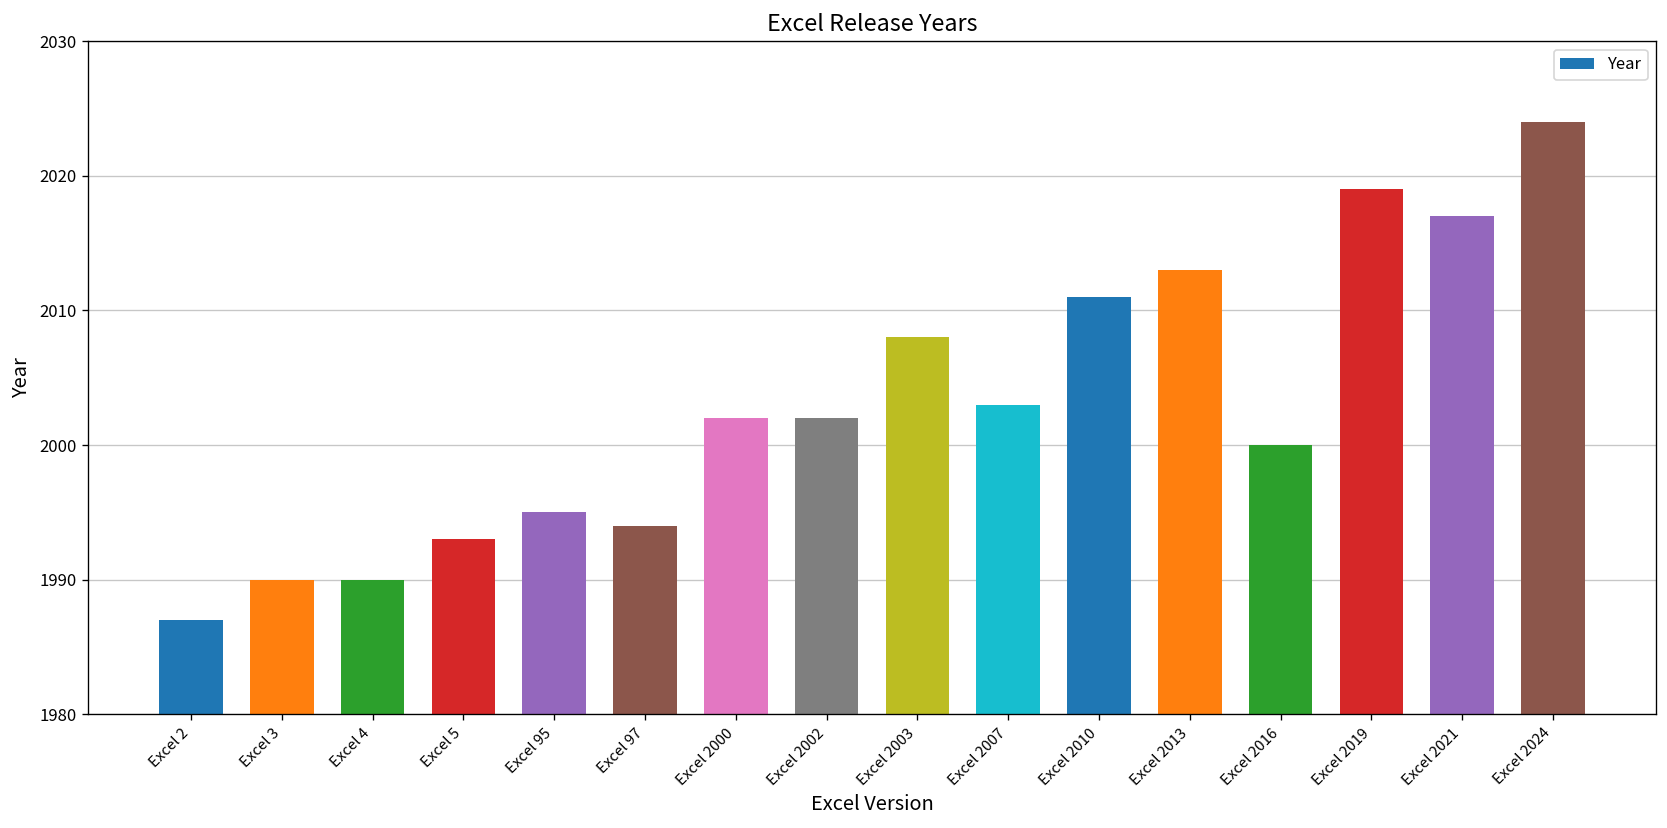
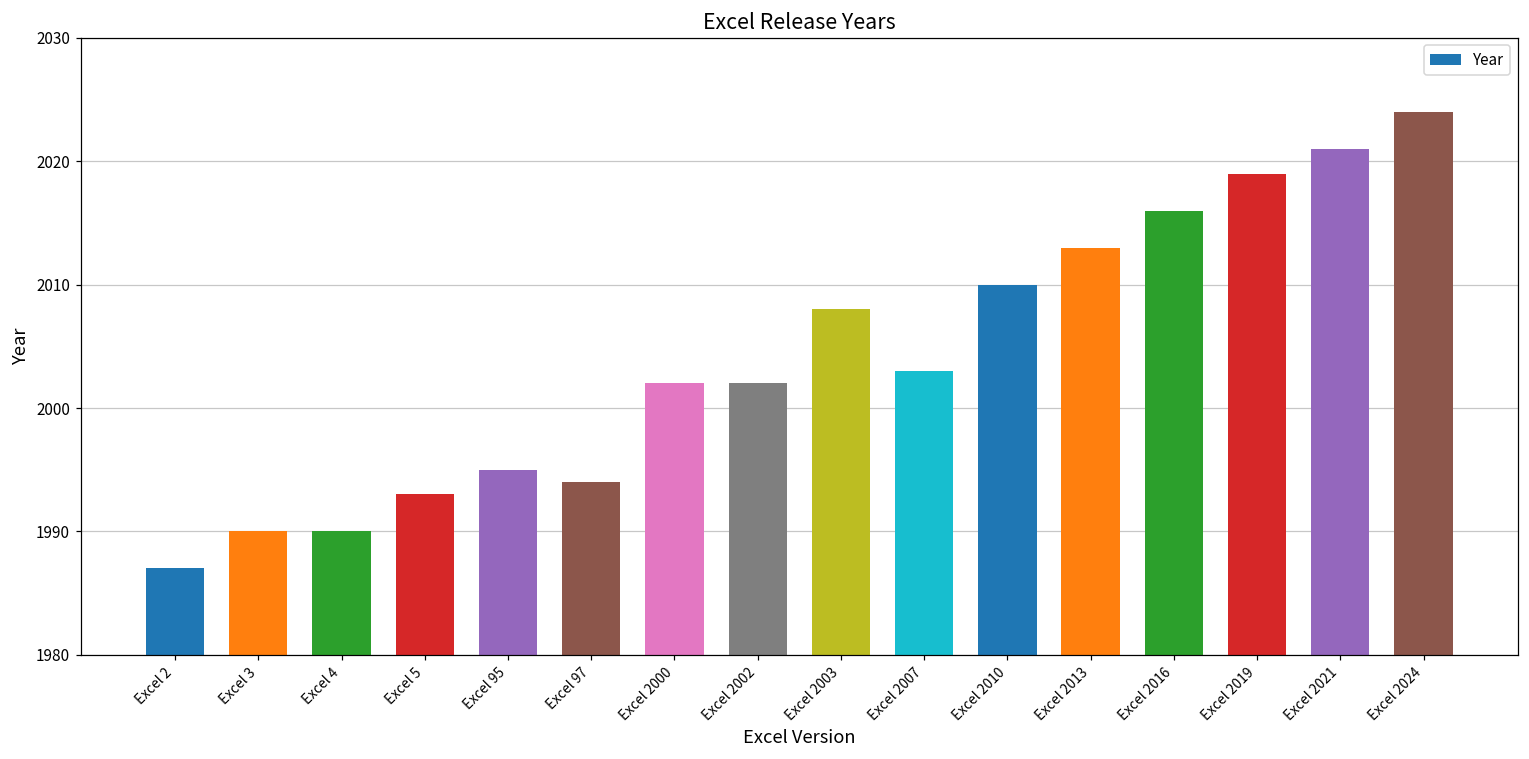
Excel 2010: 2011 -> 2010
Excel 2016: 2000 -> 2016
Excel 2021: 2017 -> 2021
